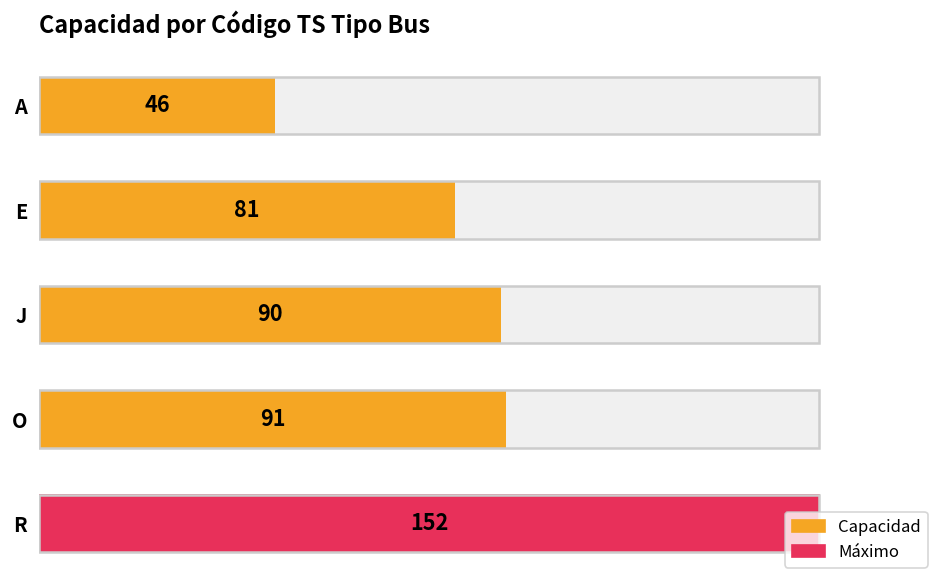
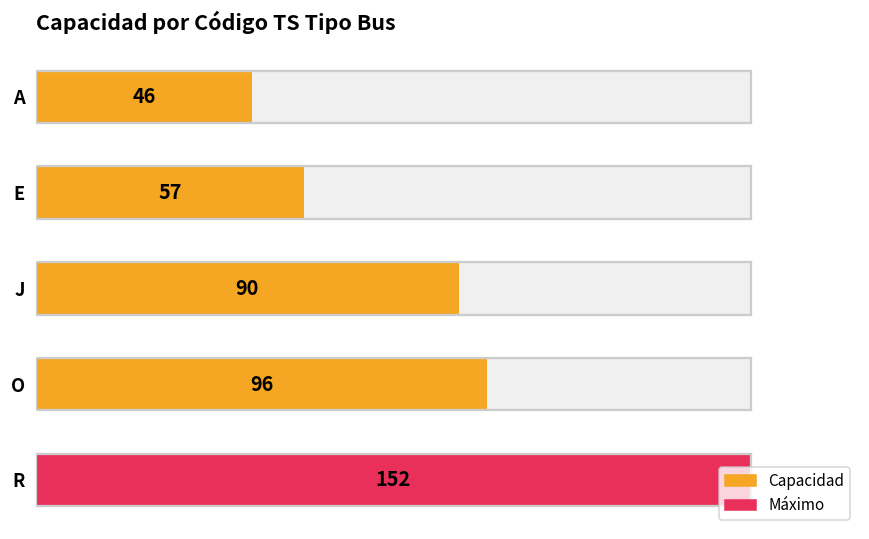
Capacidad, E: 81 -> 57
Capacidad, O: 91 -> 96
